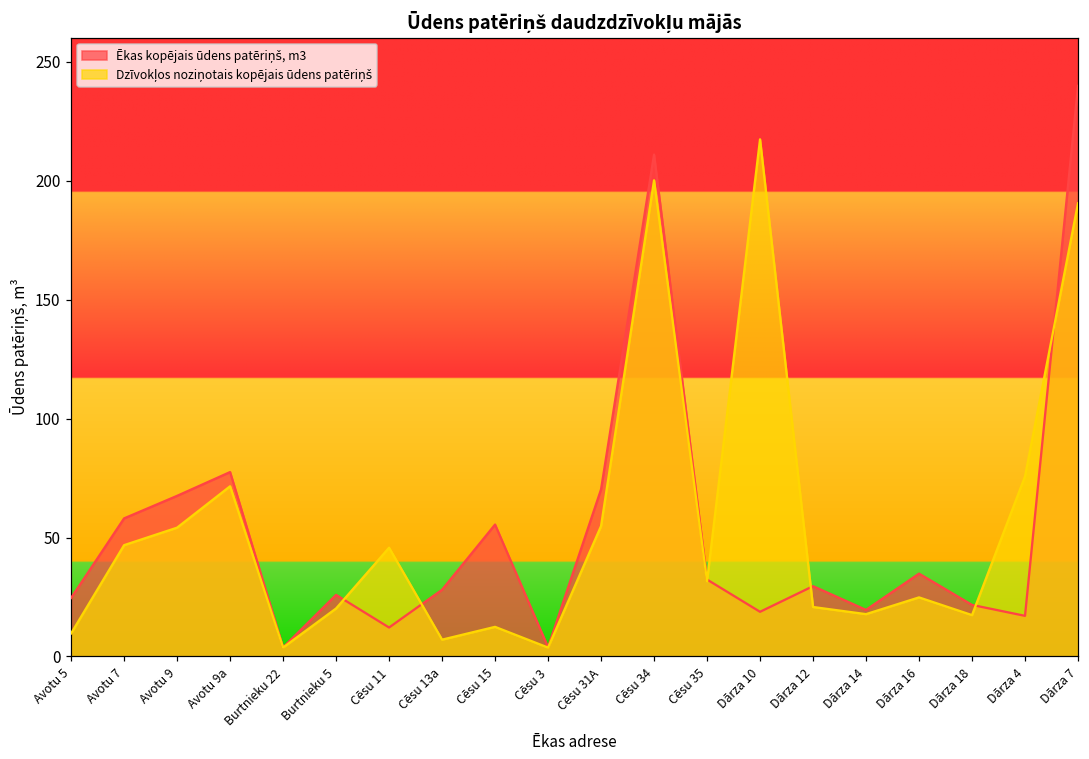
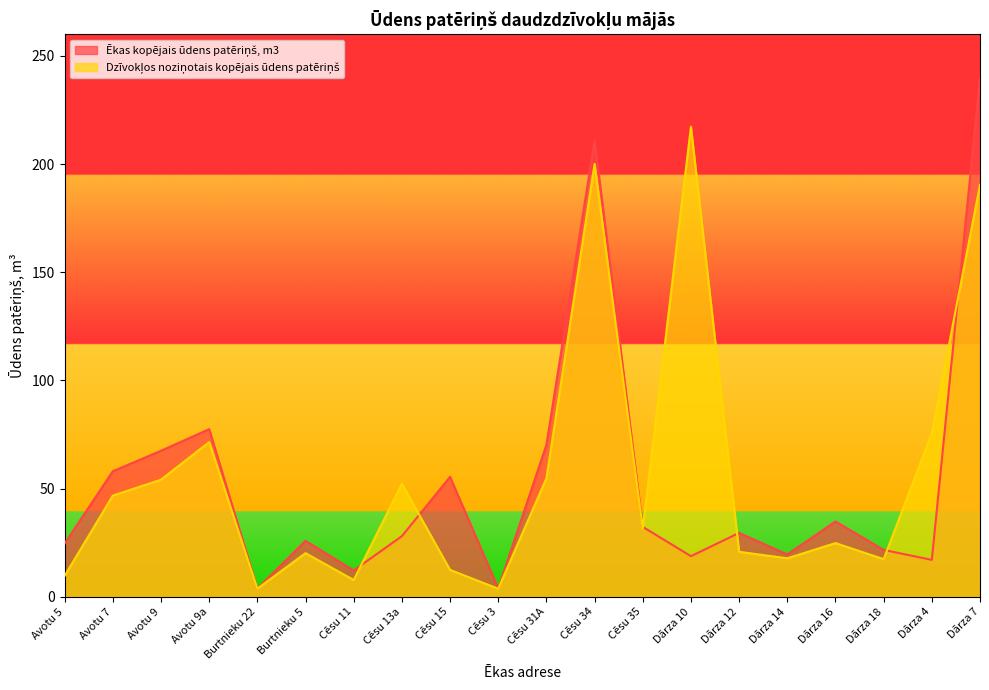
Dzīvokļos noziņotais kopējais ūdens patēriņš, Cēsu 11: 46 -> 8
Dzīvokļos noziņotais kopējais ūdens patēriņš, Cēsu 13a: 7 -> 52
